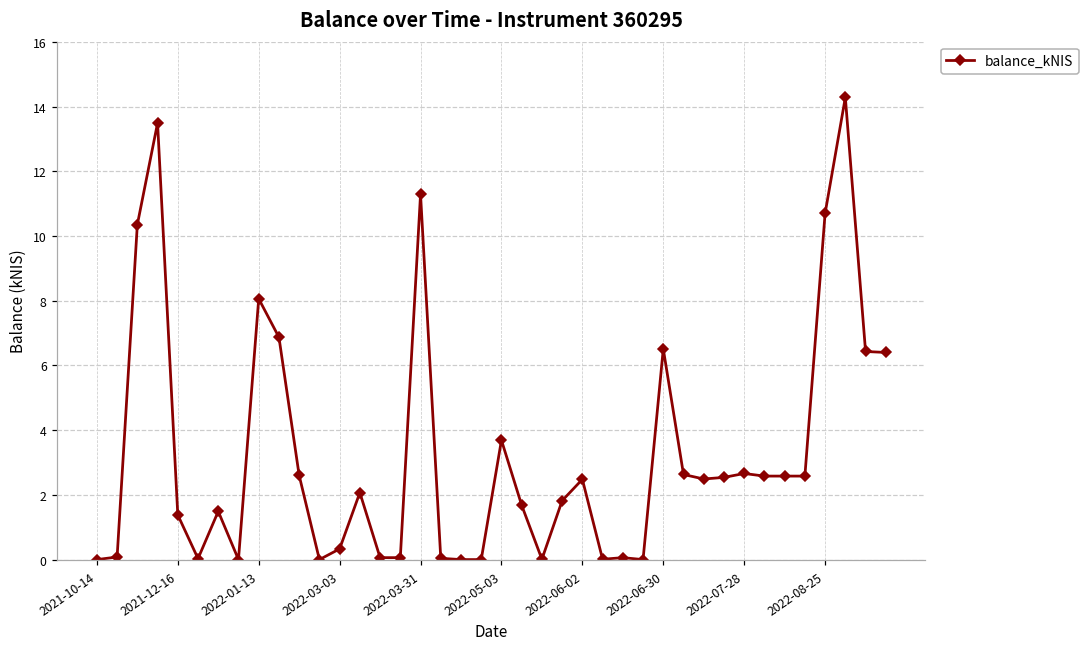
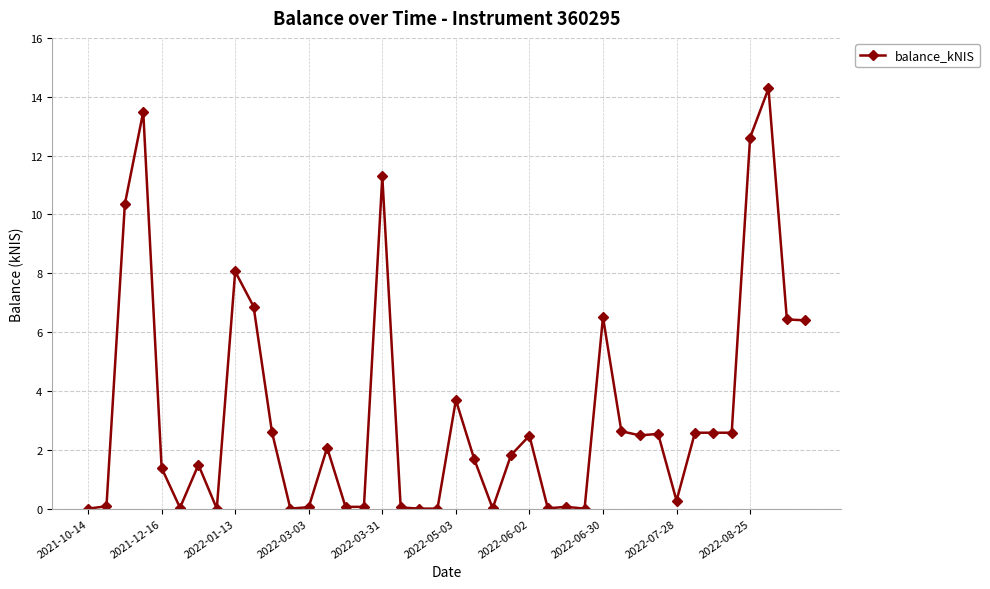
2022-03-03: 0.3 -> 0.1
2022-07-28: 2.7 -> 0.3
2022-08-25: 10.7 -> 12.6
